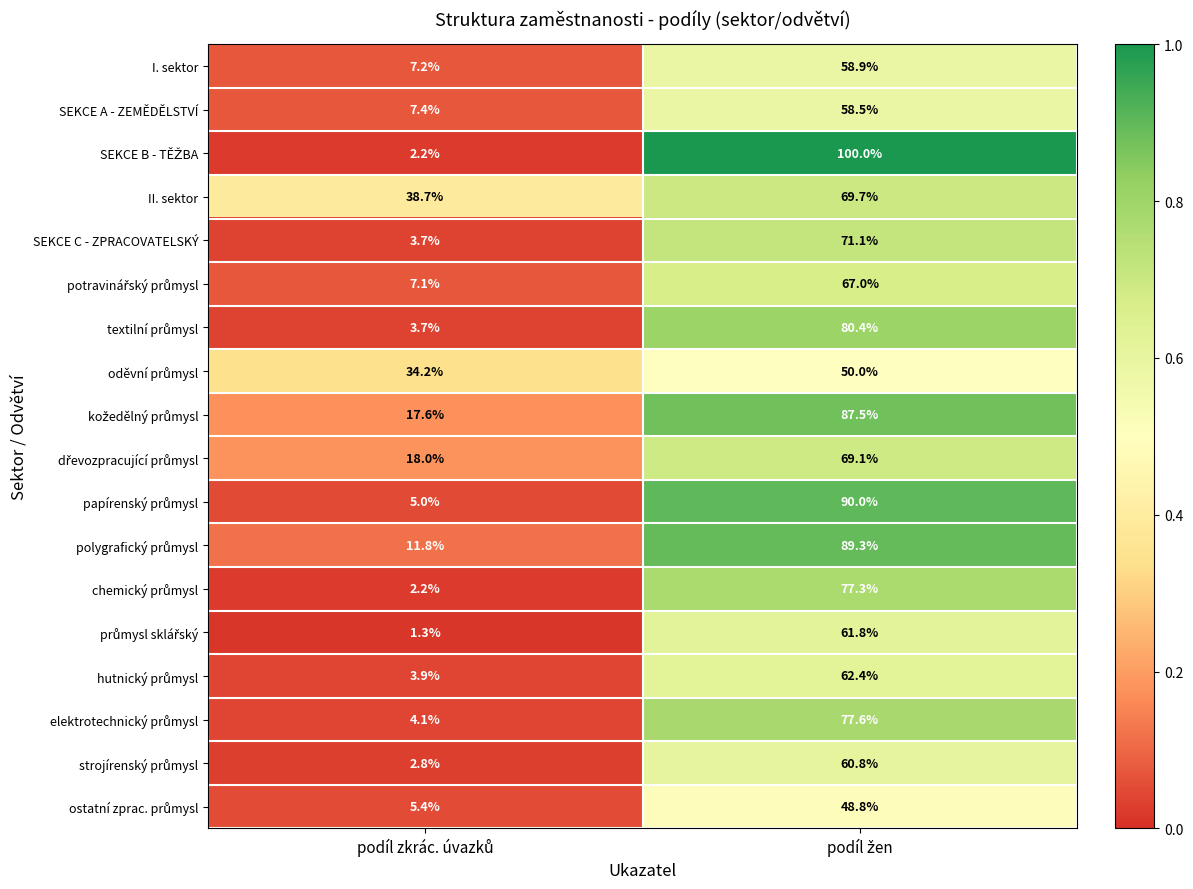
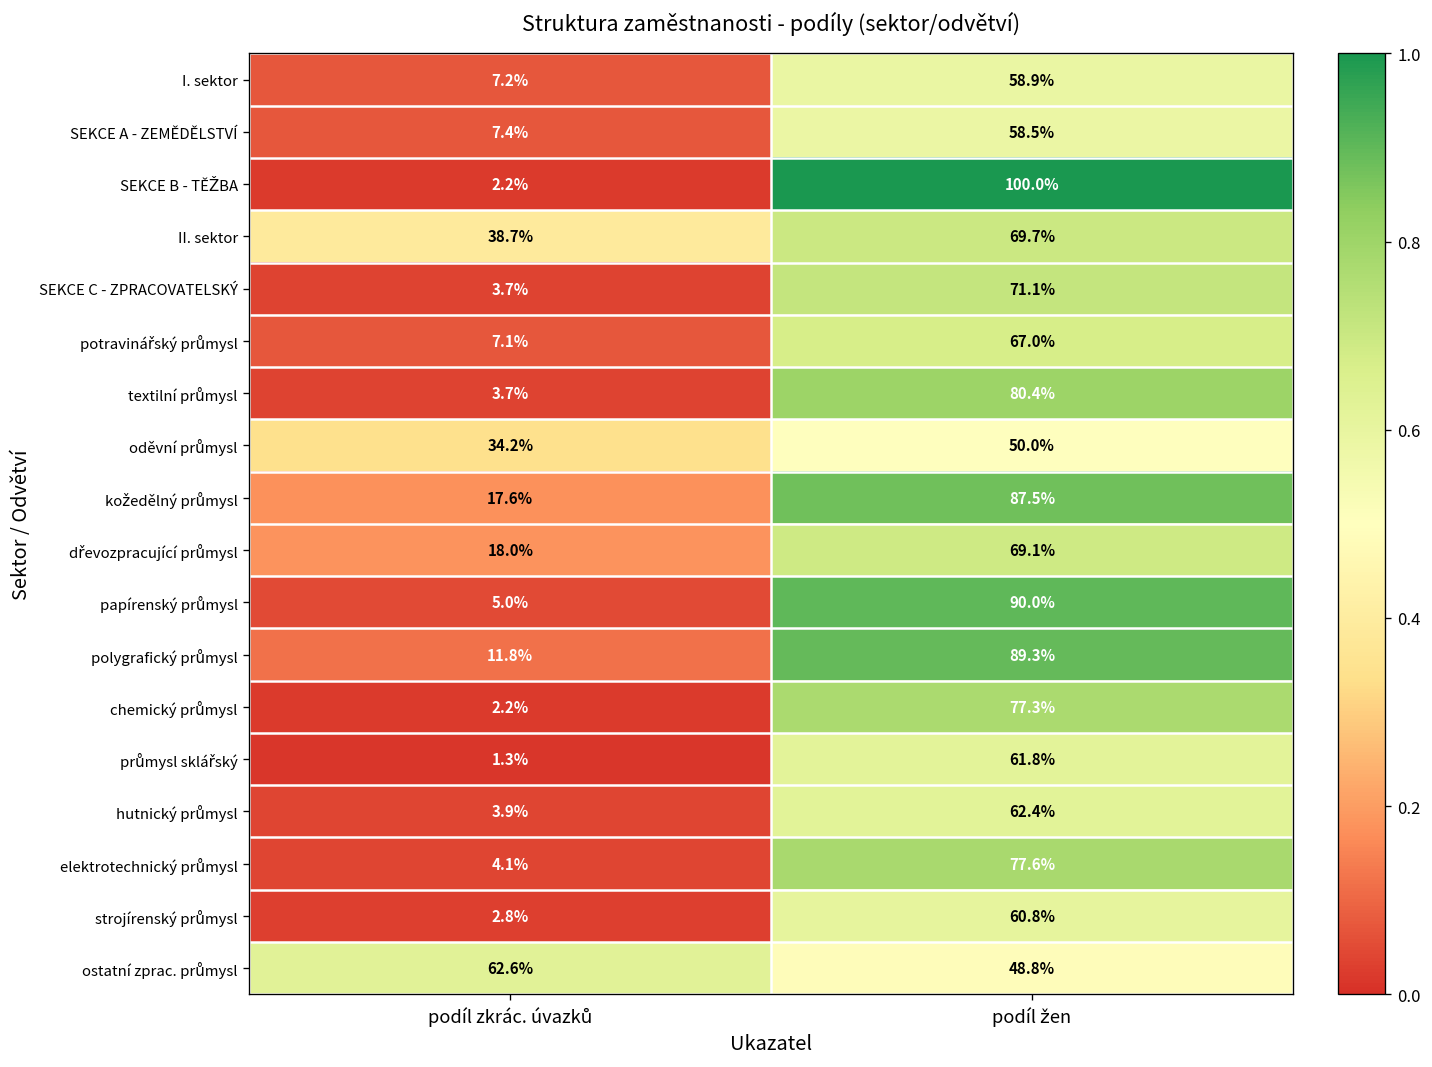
ostatní zprac. průmysl, podíl zkrác. úvazků: 5.4% -> 62.6%
